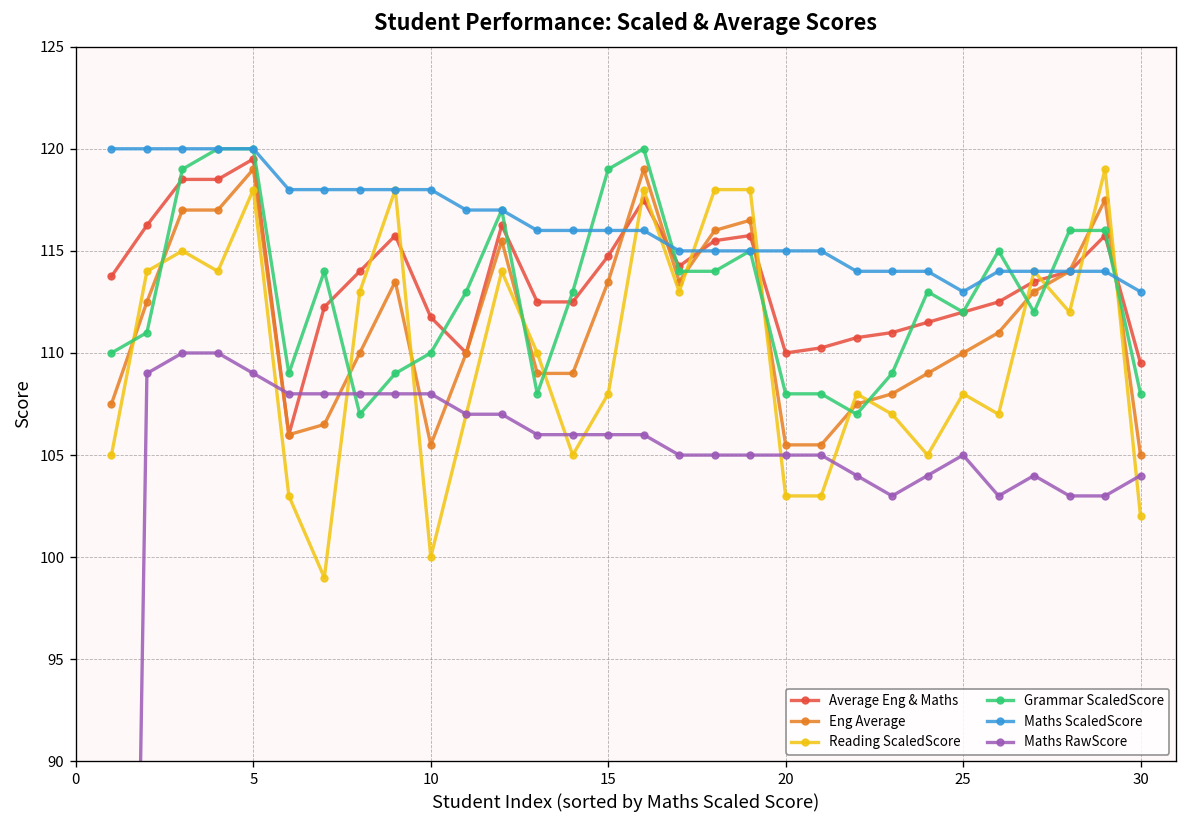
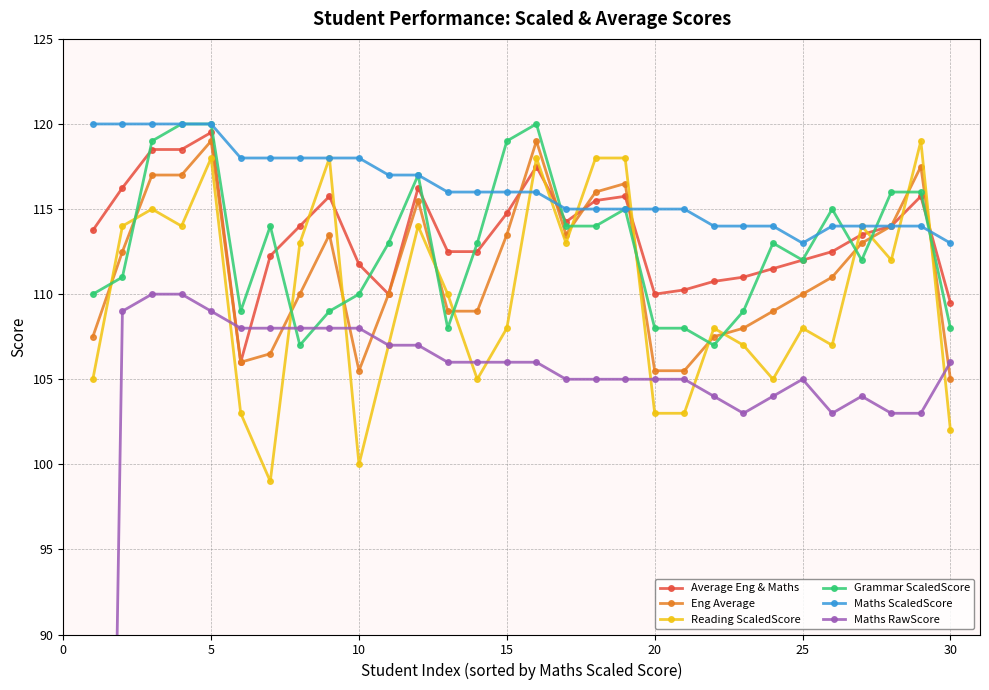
Maths RawScore, 30: 104 -> 106
